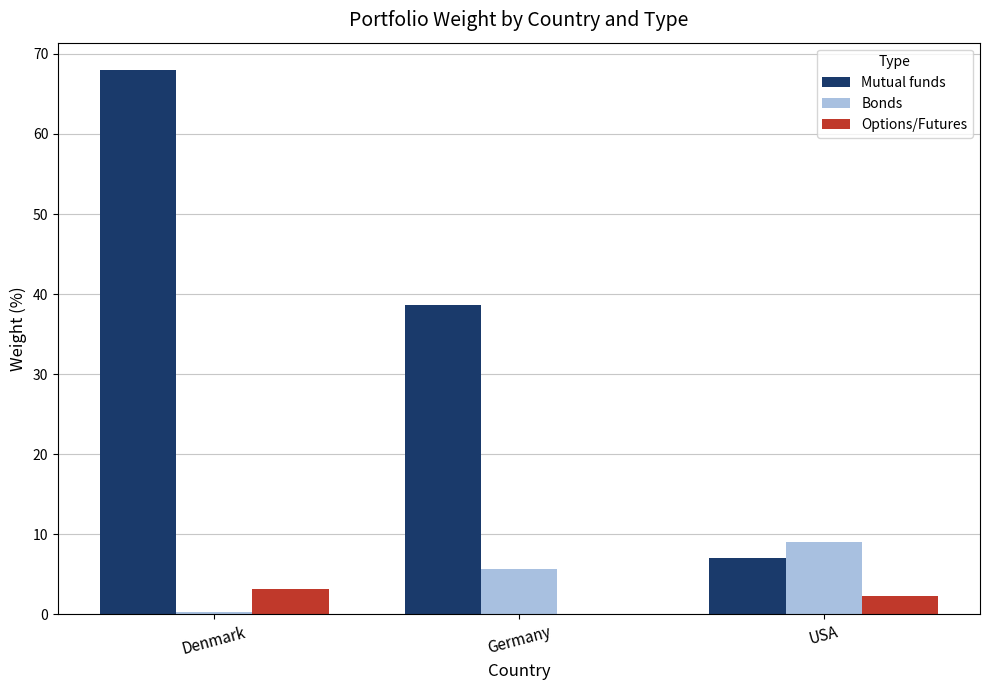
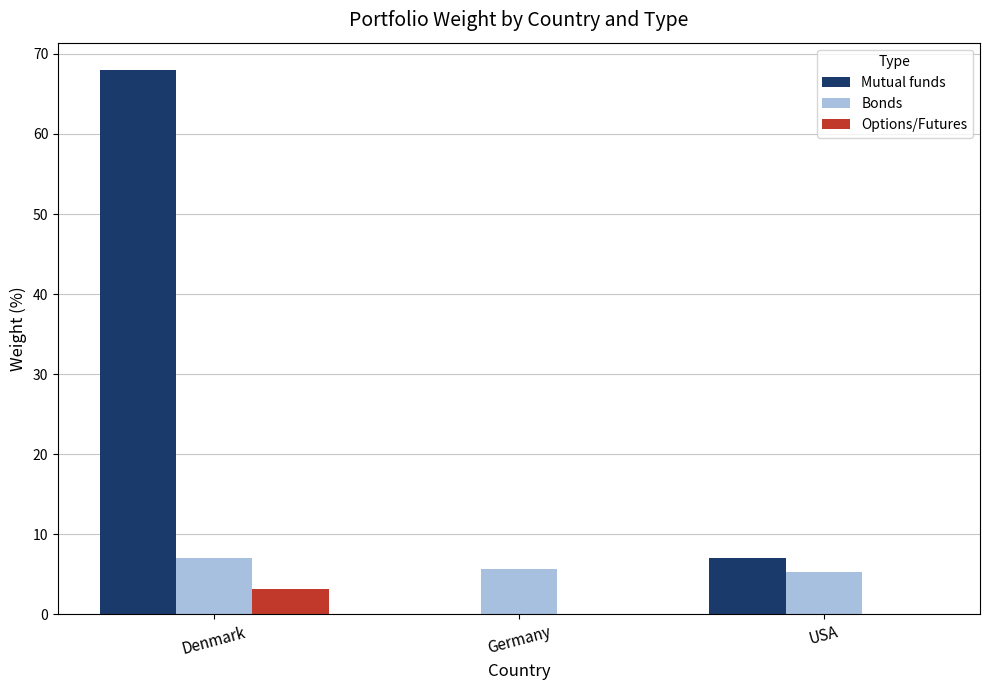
Bonds, Denmark: 0 -> 7
Mutual funds, Germany: 39 -> 0
Bonds, USA: 9 -> 5
Options/Futures, USA: 2 -> 0
